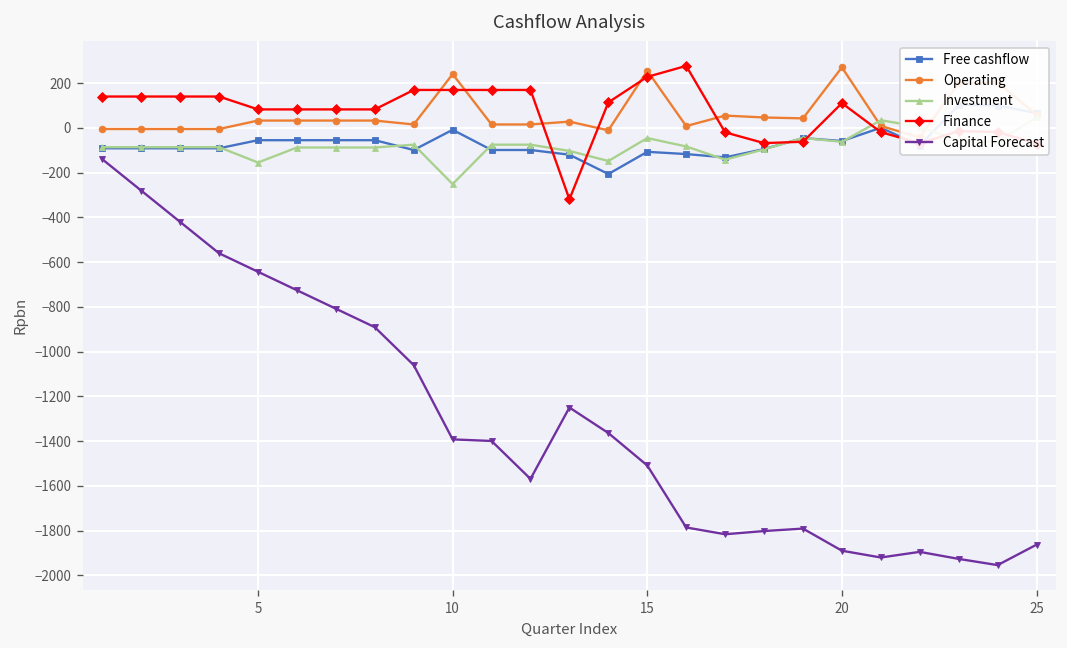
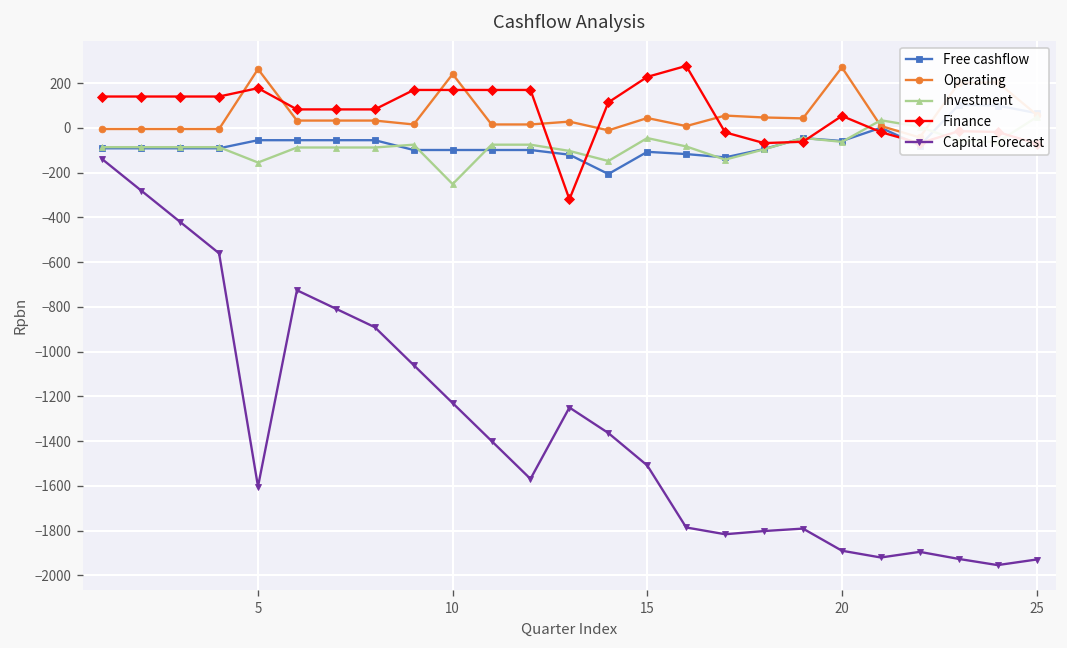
Operating, 5: 30 -> 260
Finance, 5: 80 -> 180
Capital Forecast, 5: -640 -> -1600
Free cashflow, 10: -10 -> -100
Capital Forecast, 10: -1390 -> -1230
Operating, 15: 260 -> 40
Finance, 20: 110 -> 50
Capital Forecast, 25: -1860 -> -1930
